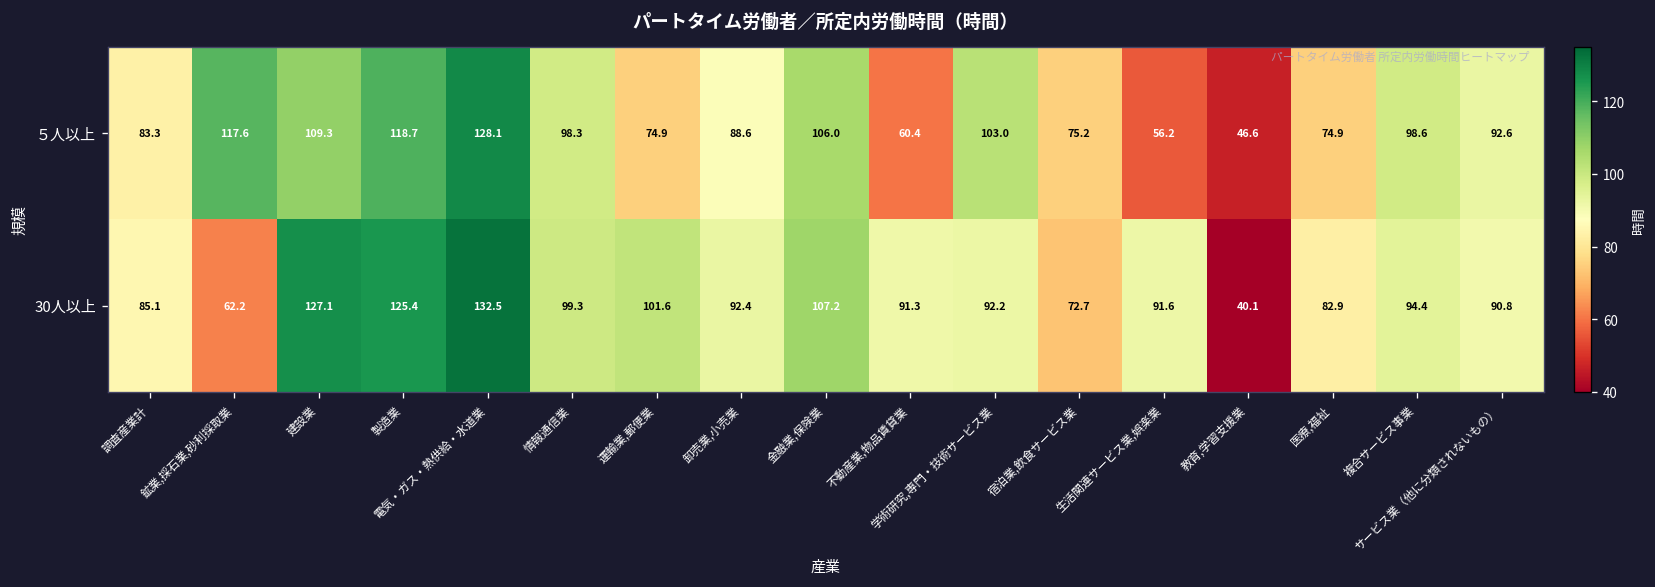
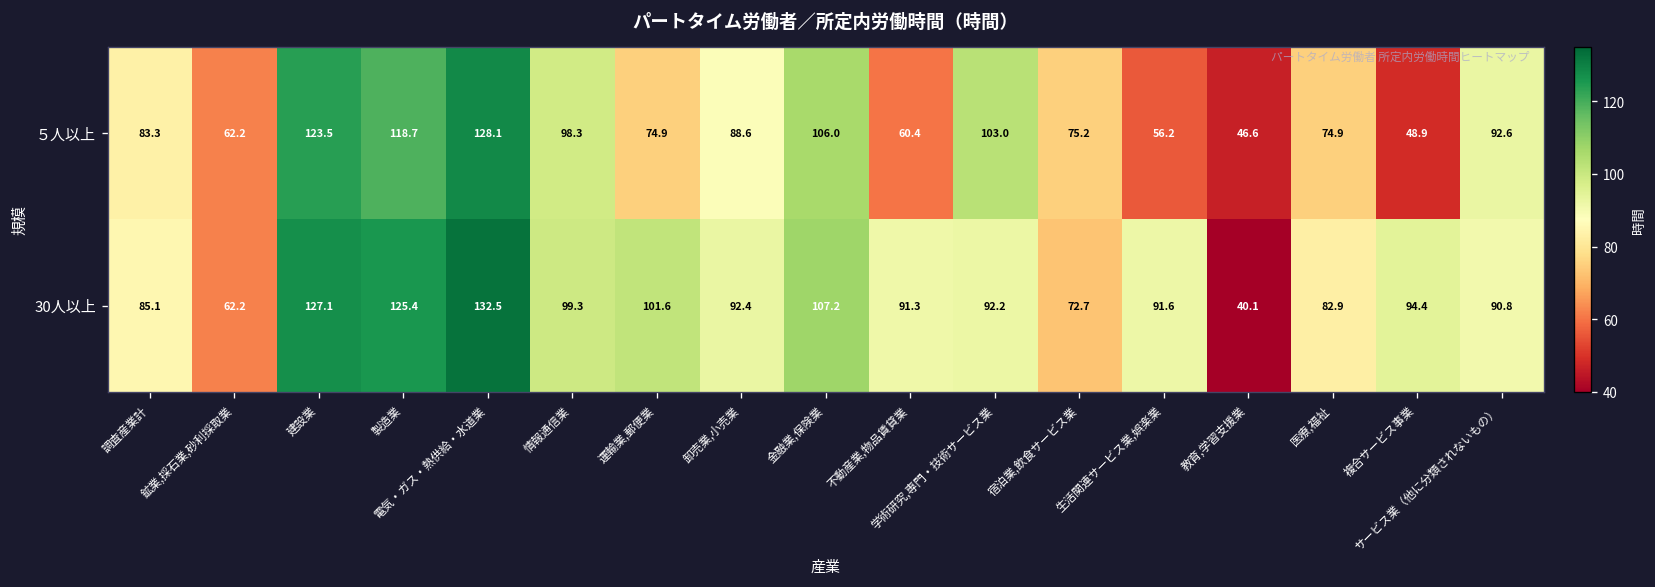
５人以上, 鉱業,採石業,砂利採取業: 117.6 -> 62.2
５人以上, 建設業: 109.3 -> 123.5
５人以上, 複合サービス事業: 98.6 -> 48.9
